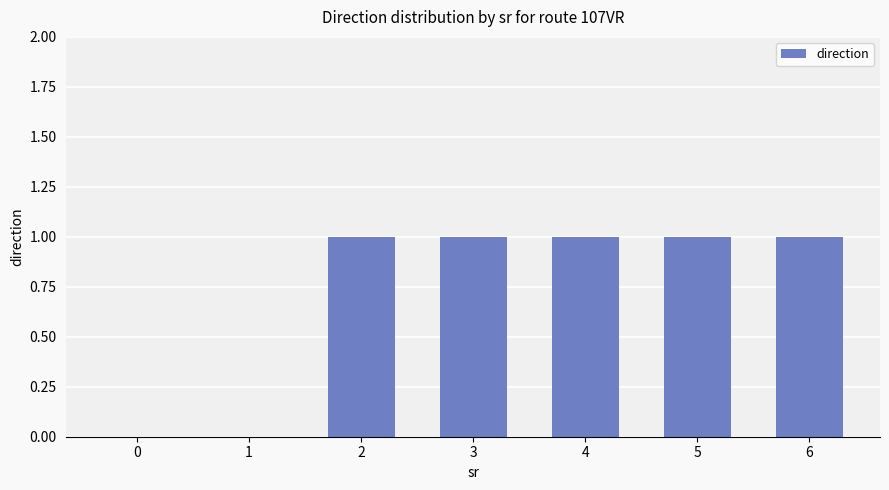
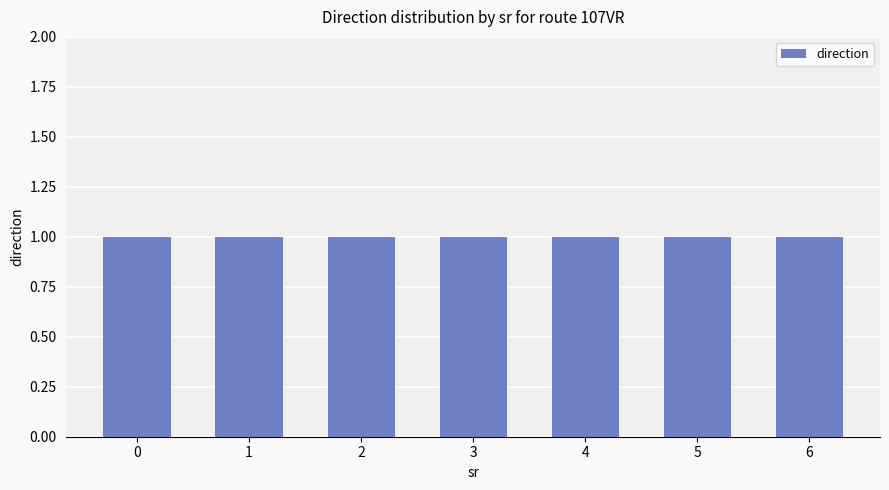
0: 0 -> 1
1: 0 -> 1
